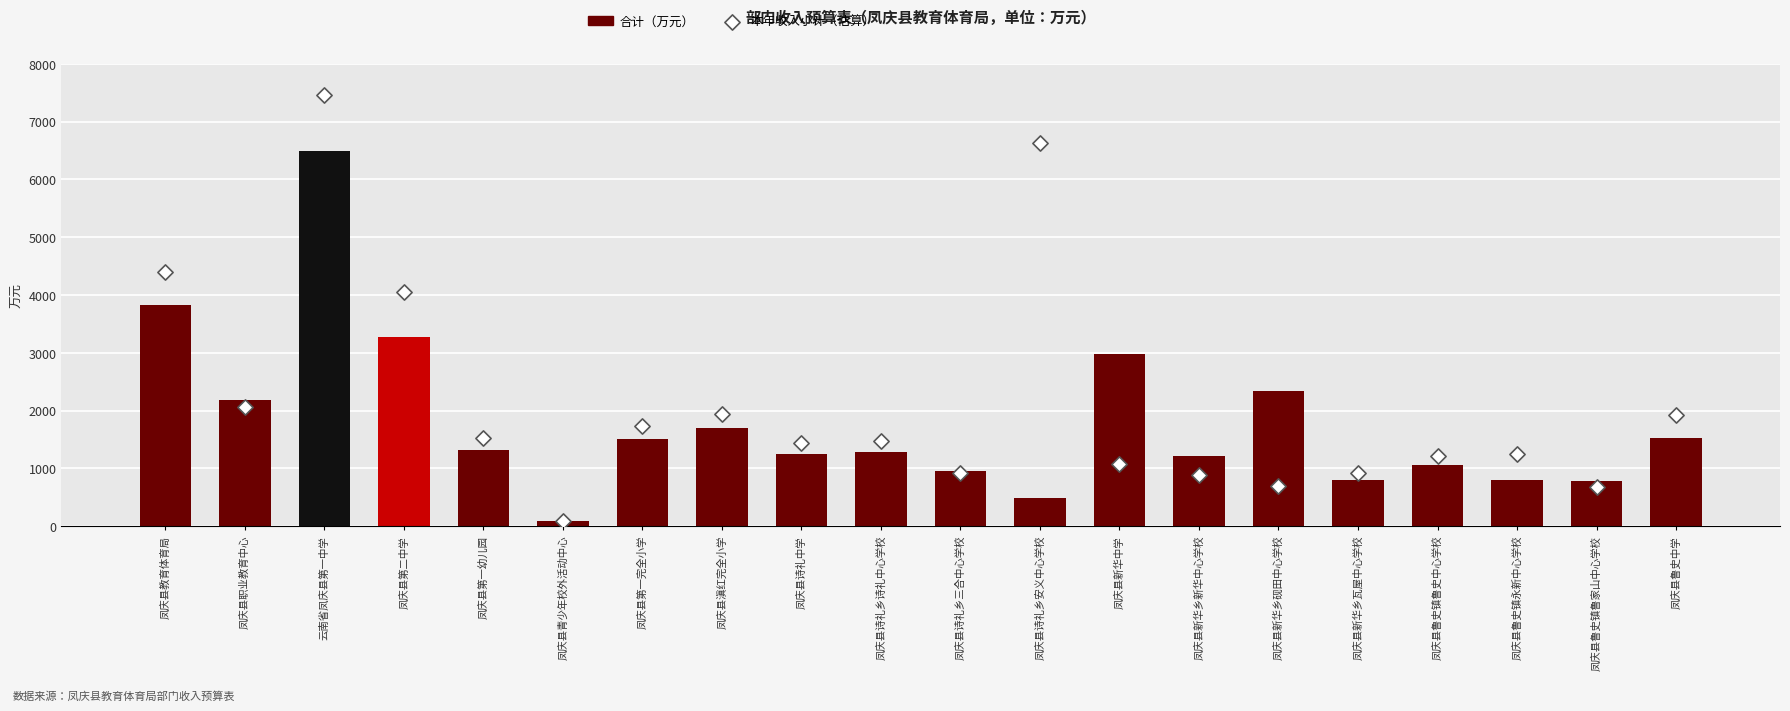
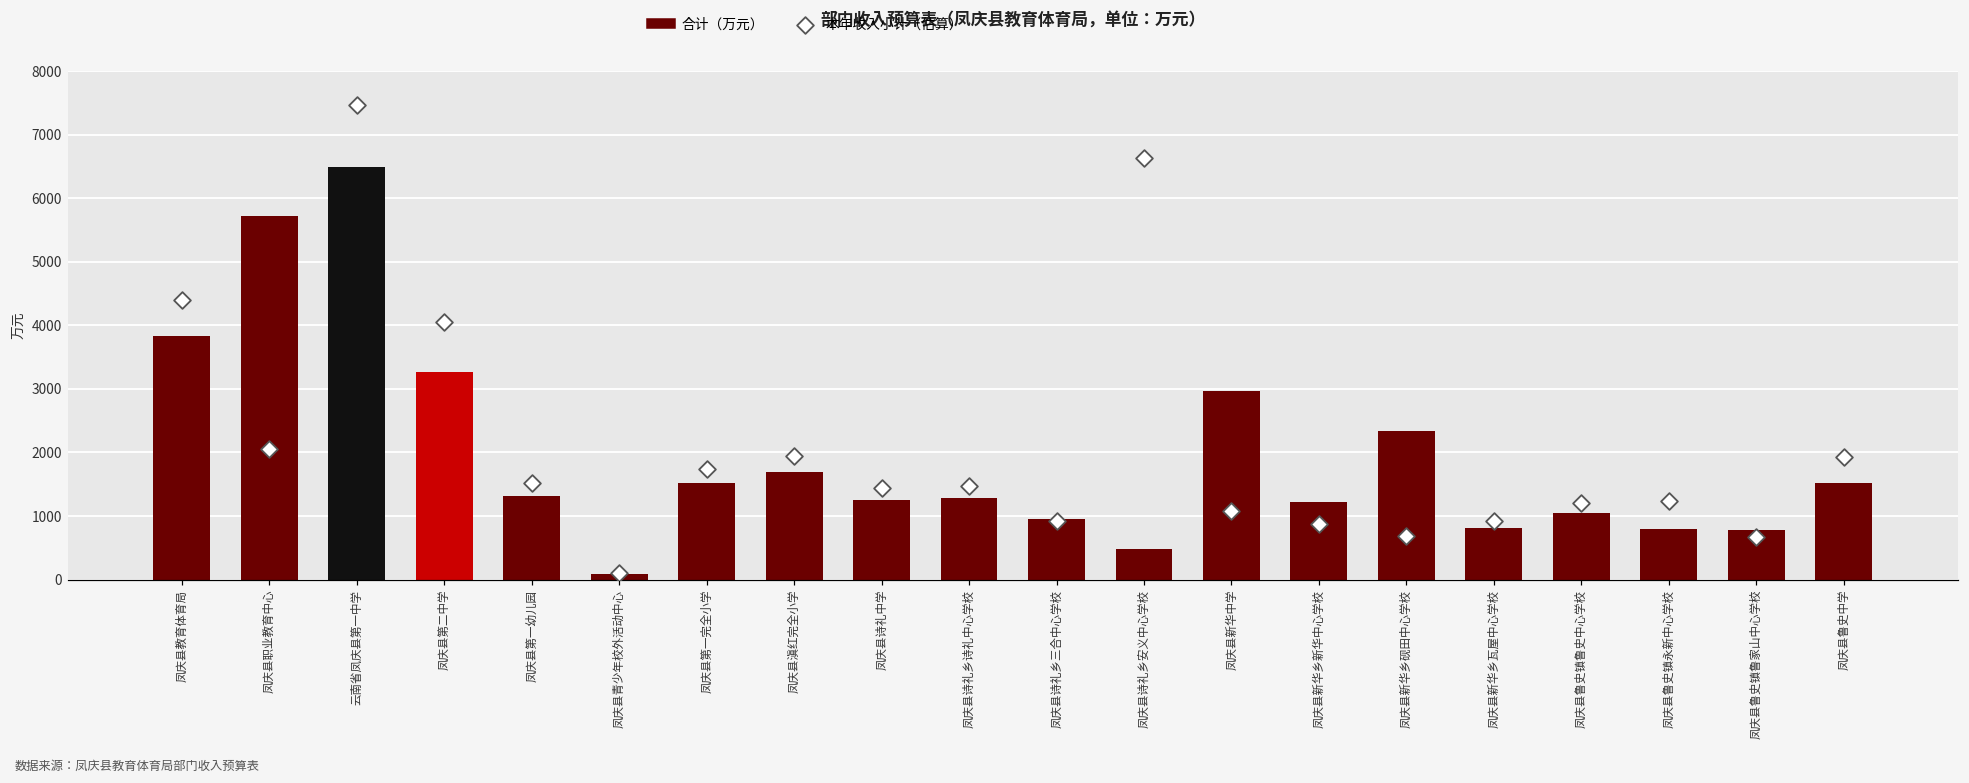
合计（万元）, 凤庆县职业教育中心: 2200 -> 5700
